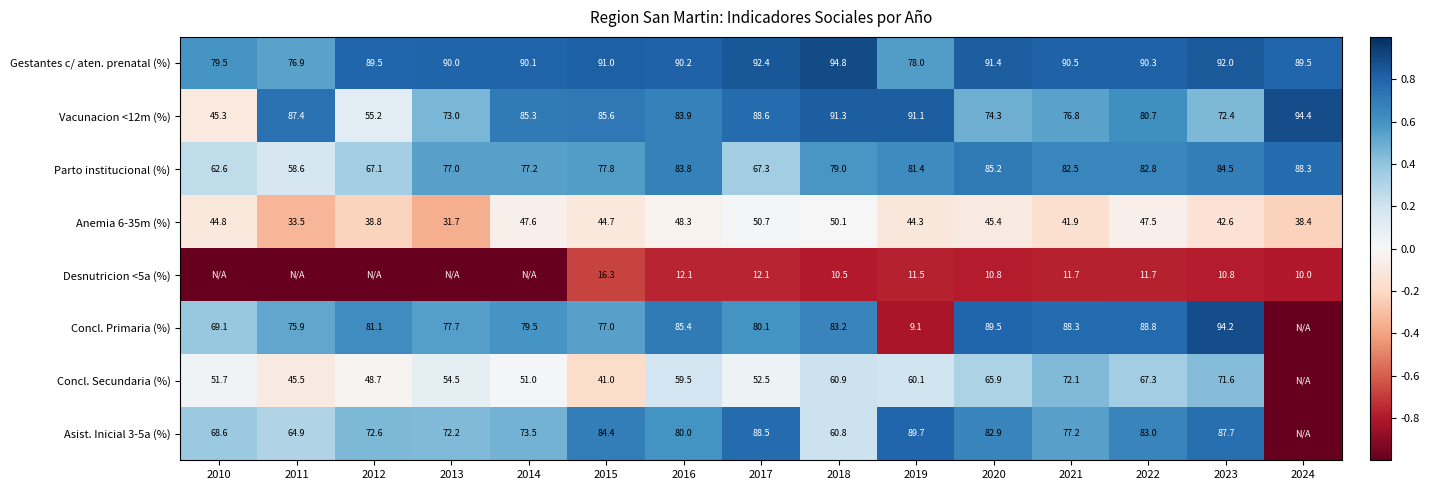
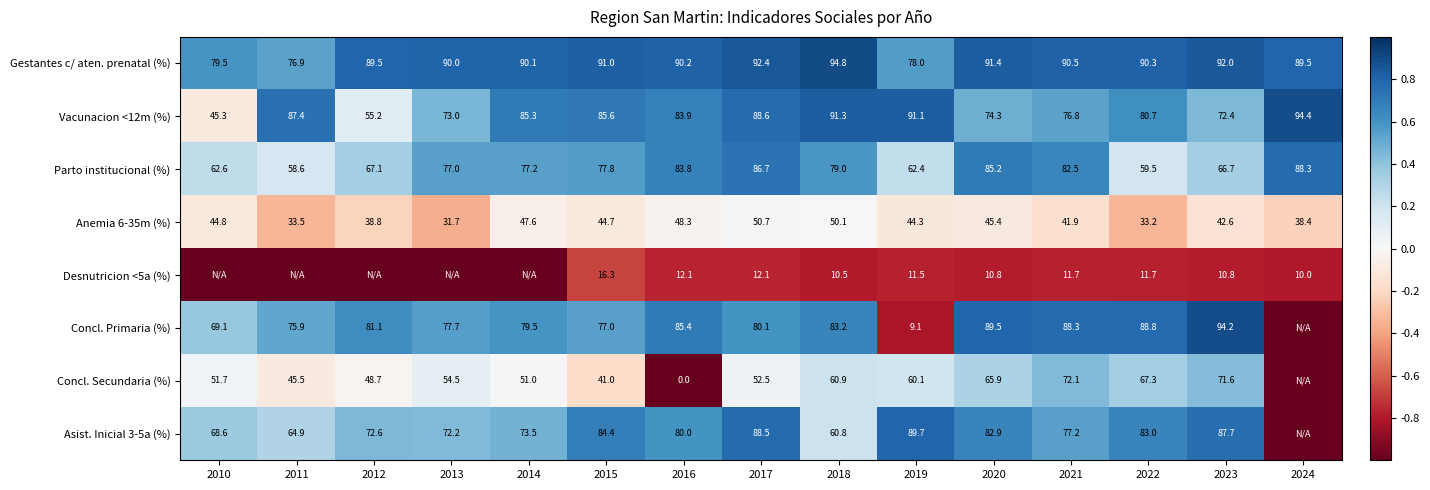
Parto institucional (%), 2017: 67.3 -> 86.7
Parto institucional (%), 2019: 81.4 -> 62.4
Parto institucional (%), 2022: 82.8 -> 59.5
Parto institucional (%), 2023: 84.5 -> 66.7
Anemia 6-35m (%), 2022: 47.5 -> 33.2
Concl. Secundaria (%), 2016: 59.5 -> 0.0
